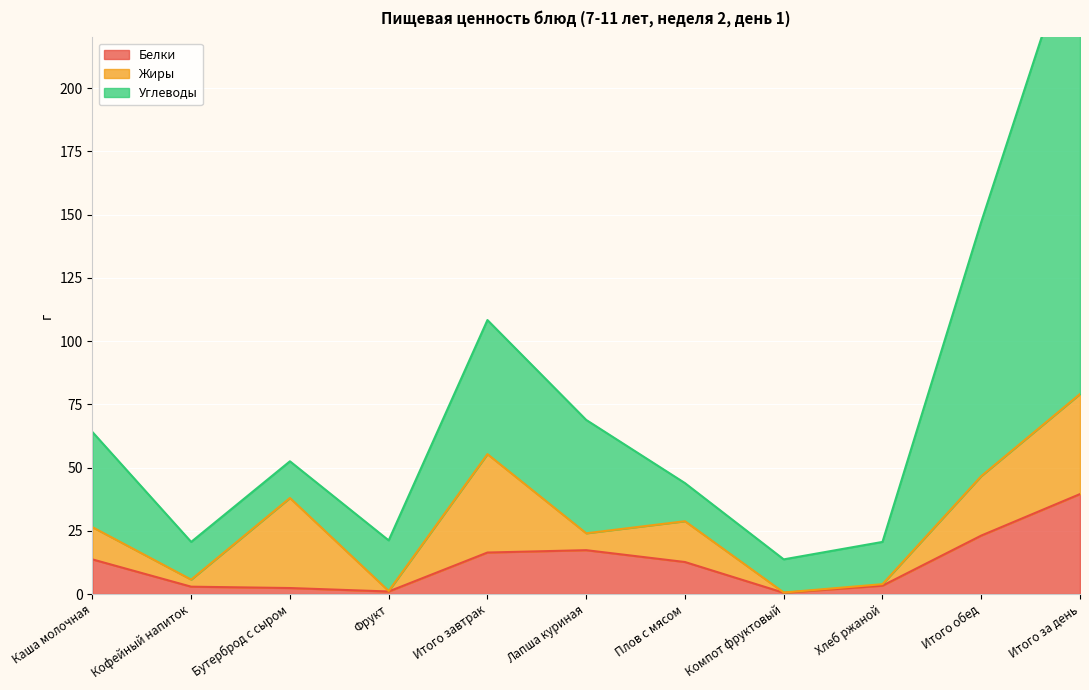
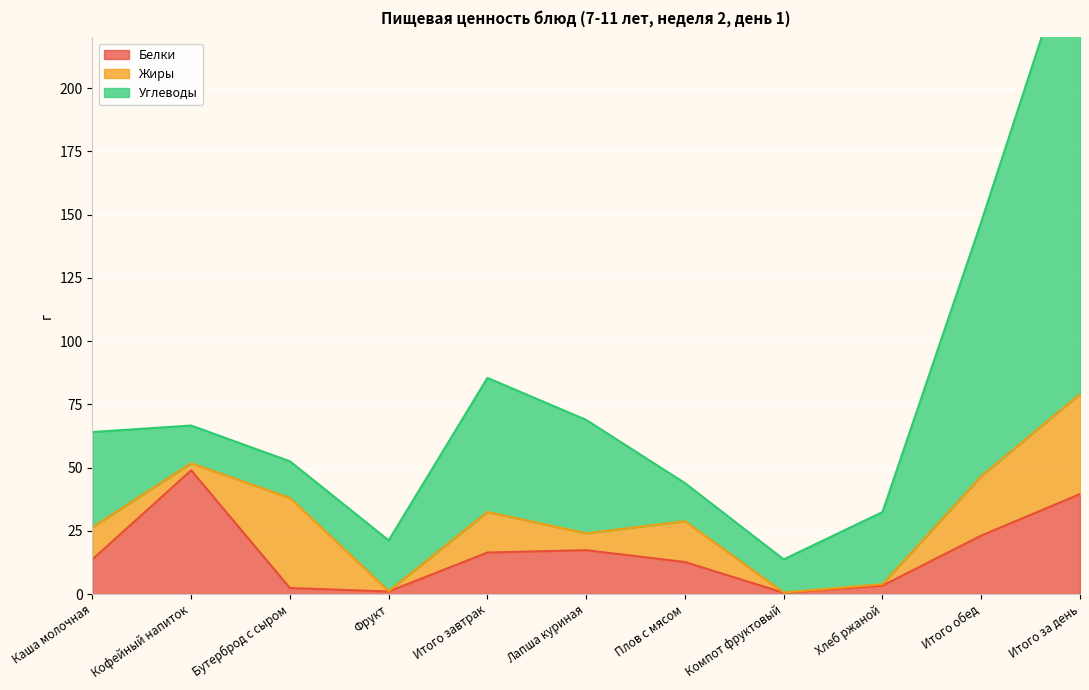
Белки, Кофейный напиток: 3 -> 49
Жиры, Итого завтрак: 39 -> 16
Углеводы, Хлеб ржаной: 17 -> 29
